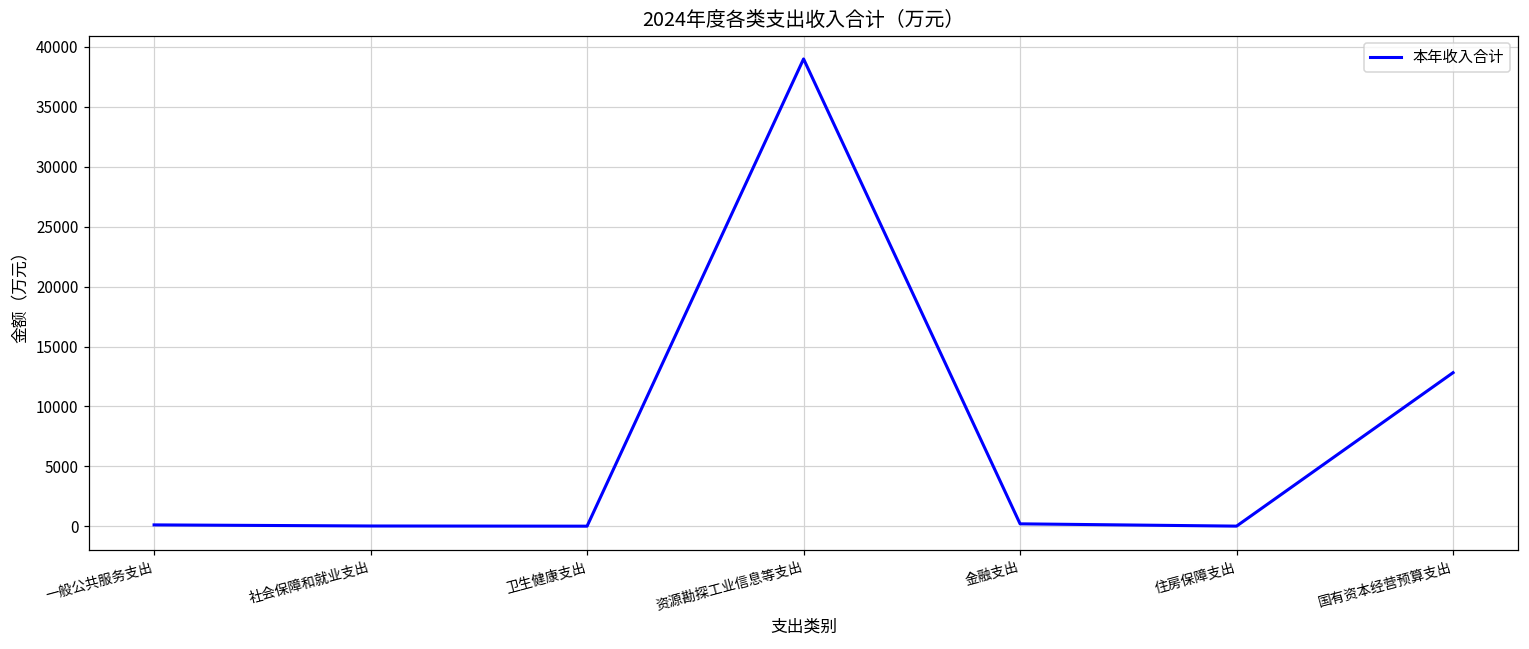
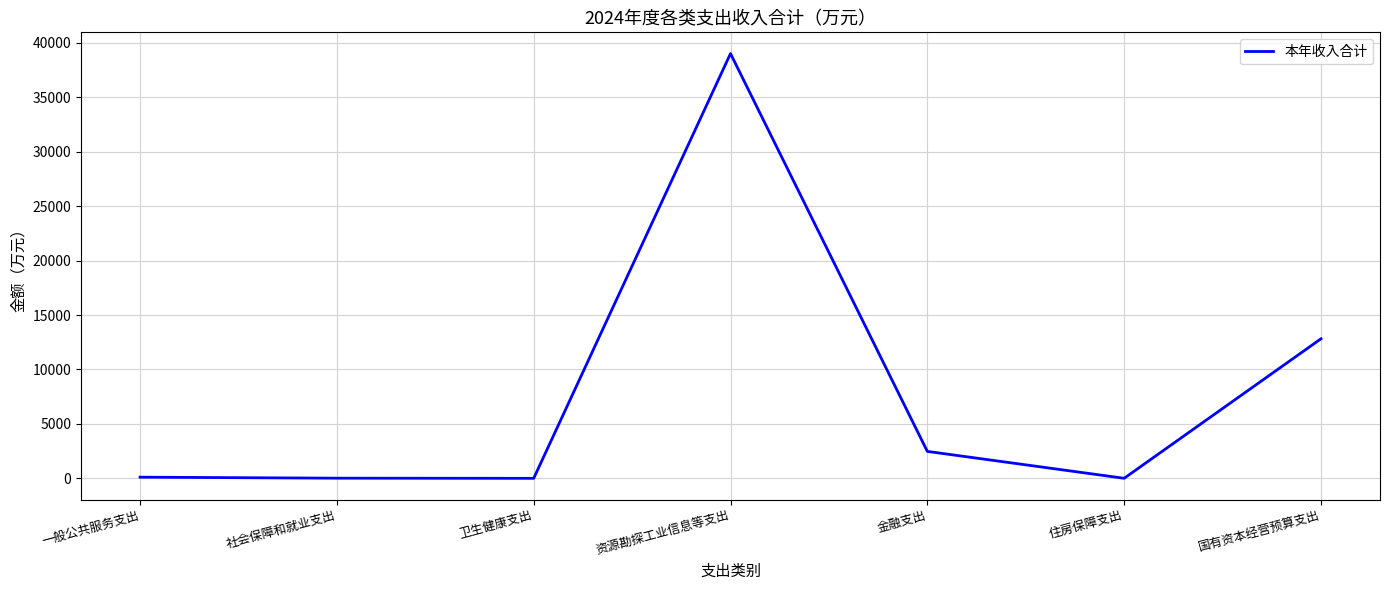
金融支出: 200 -> 2500
